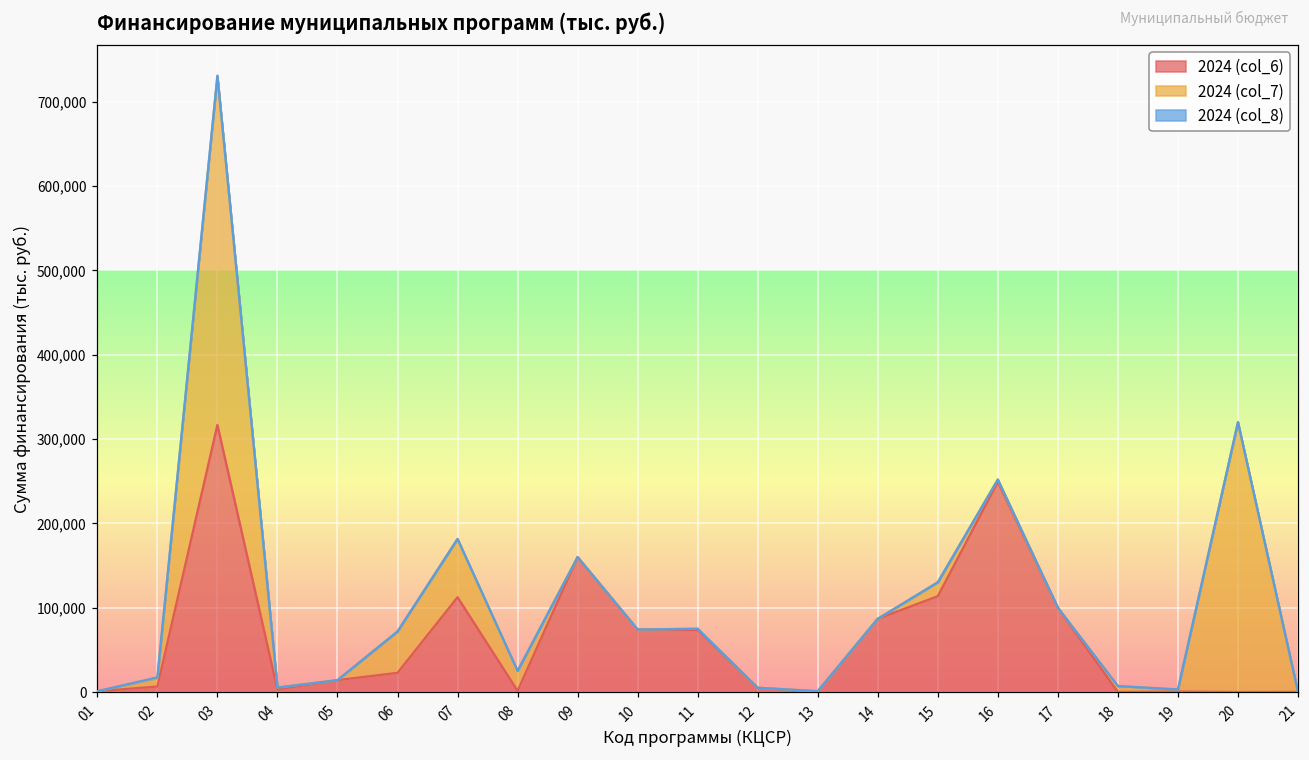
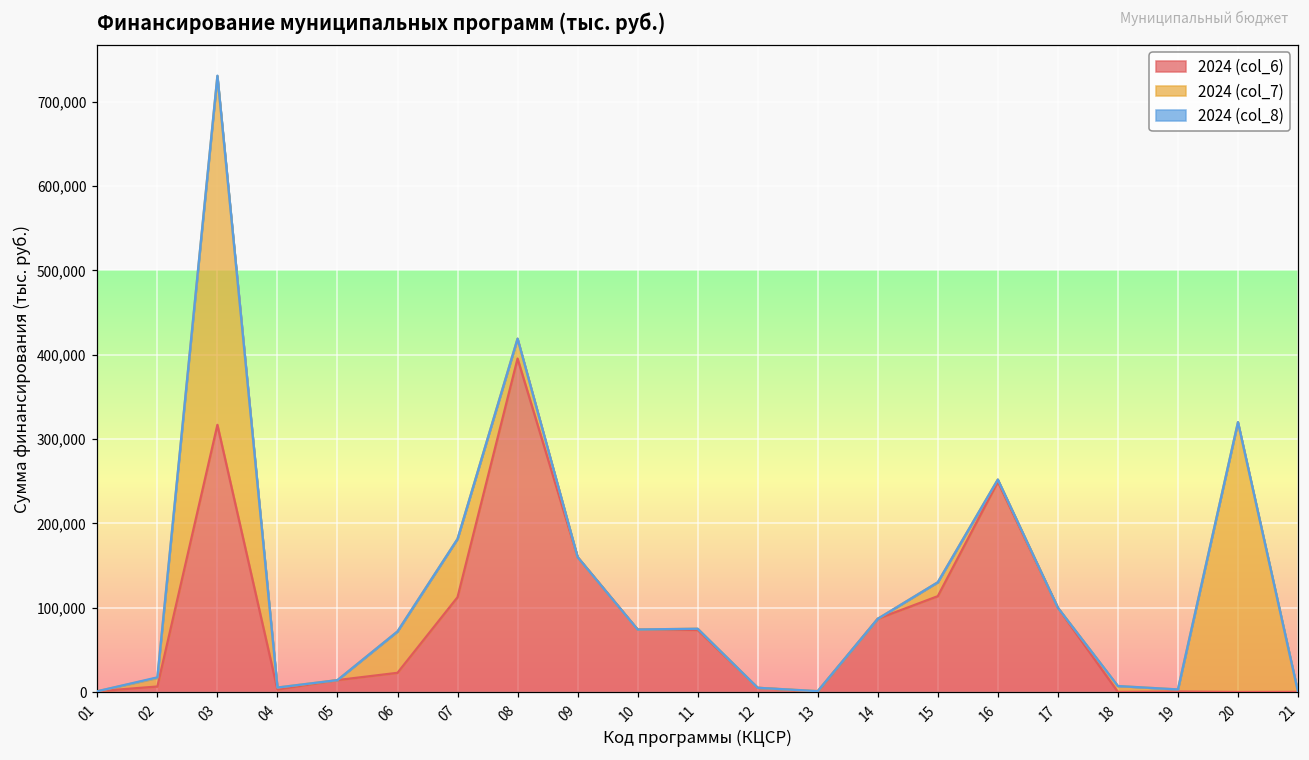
2024 (col_6), 08: 0 -> 400,000
